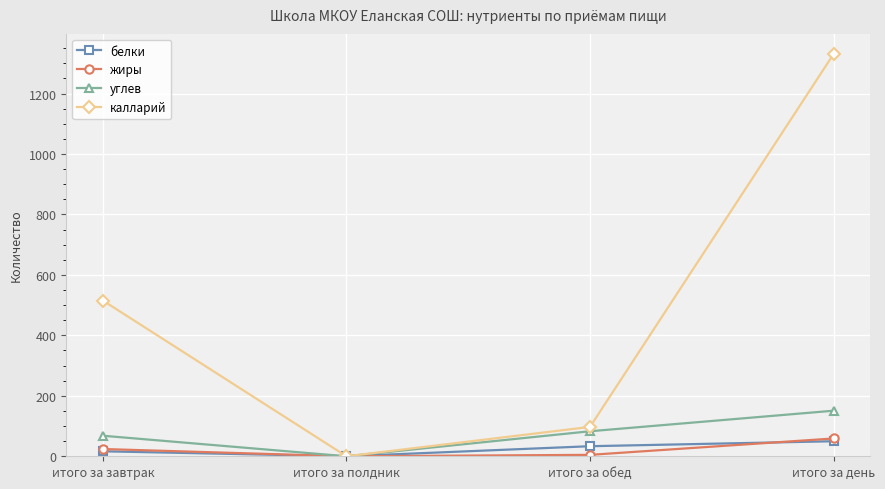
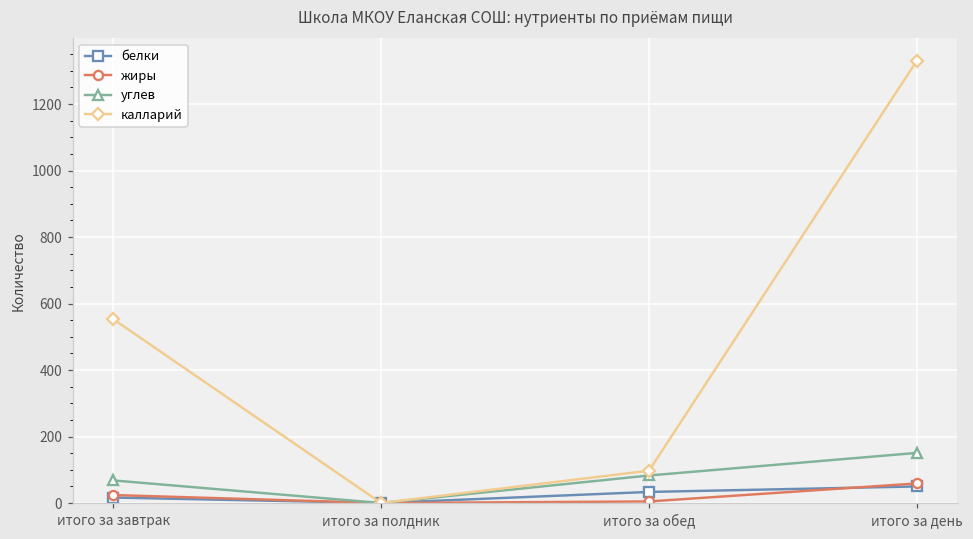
калларий, итого за завтрак: 520 -> 550
